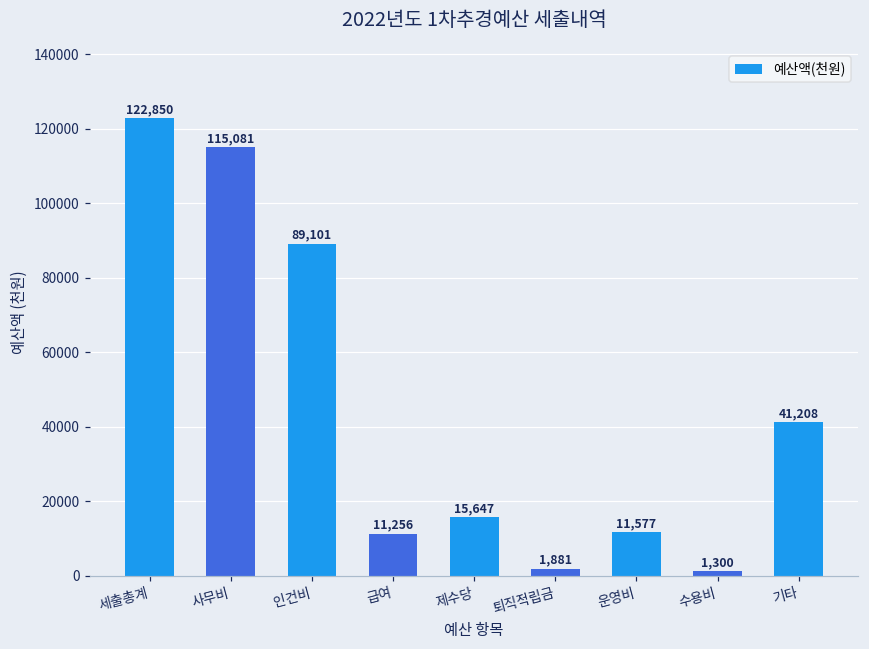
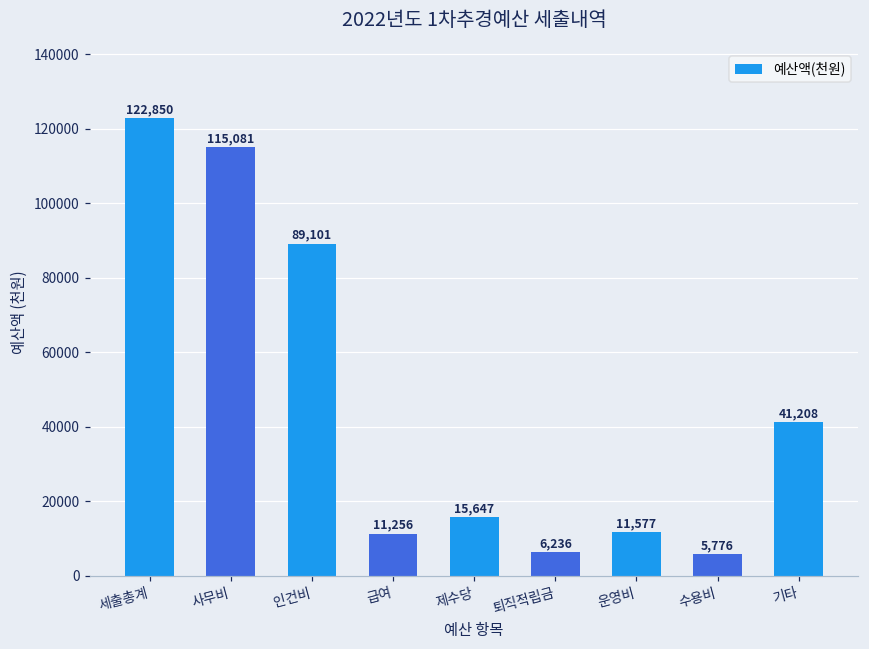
퇴직적립금: 1,881 -> 6,236
수용비: 1,300 -> 5,776
